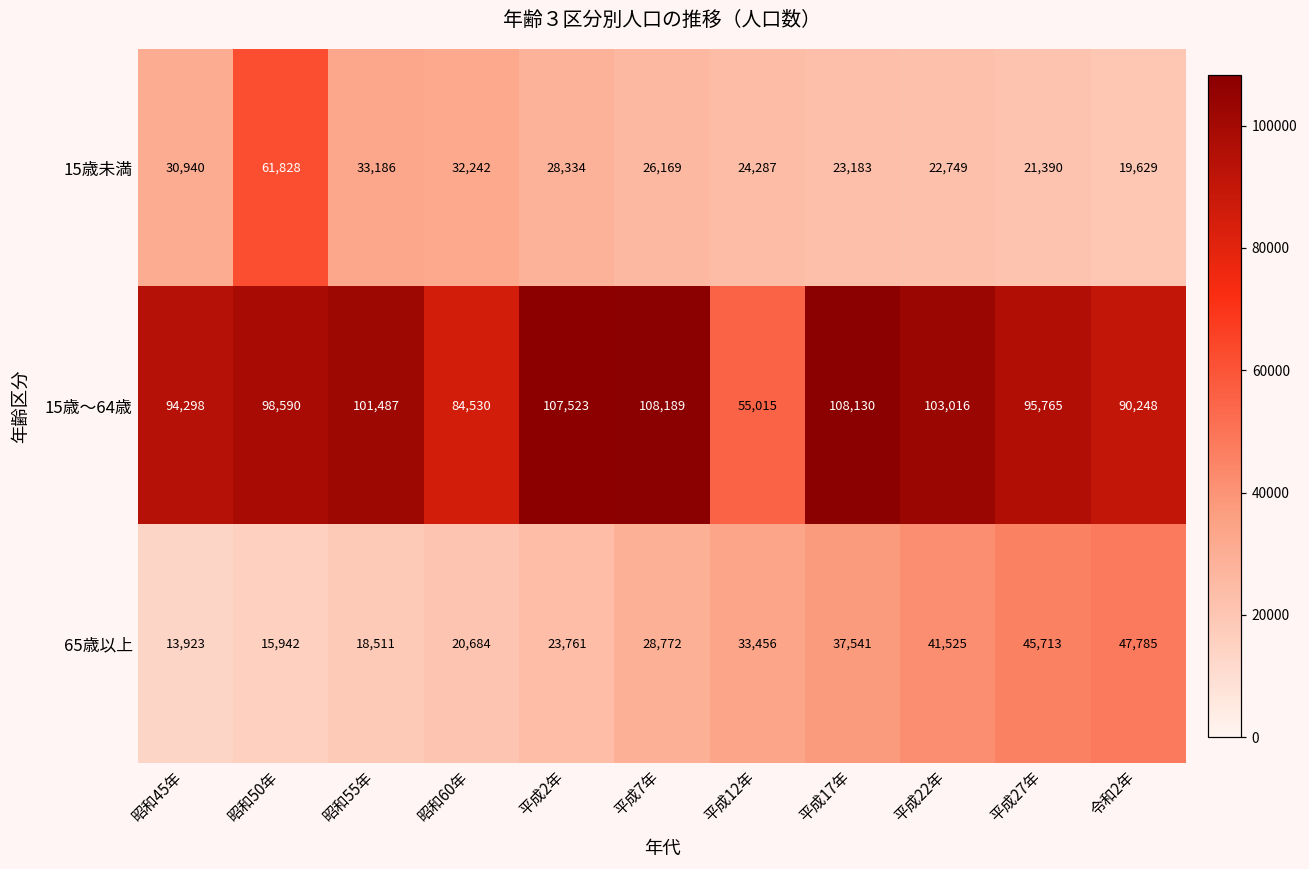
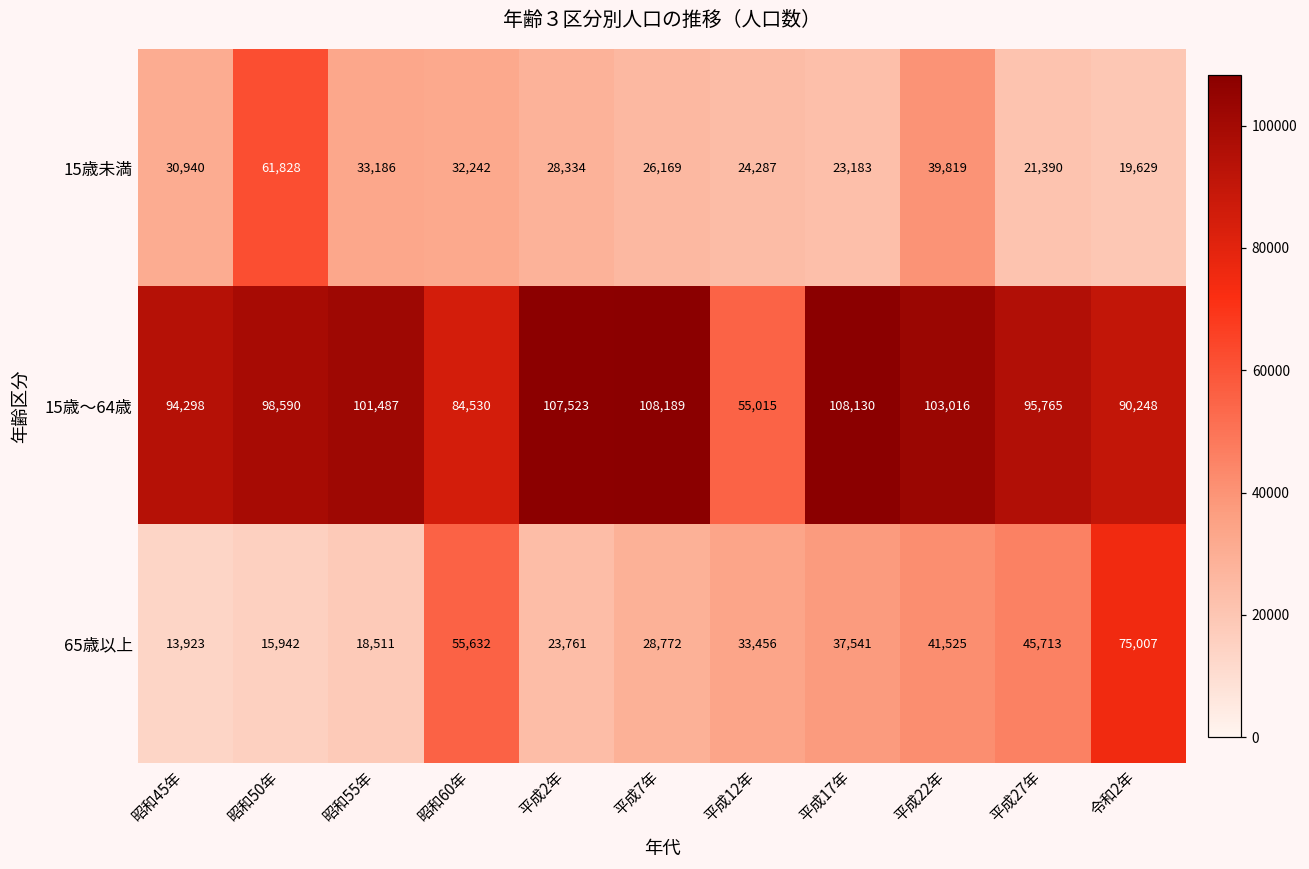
15歳未満, 平成22年: 22,749 -> 39,819
65歳以上, 昭和60年: 20,684 -> 55,632
65歳以上, 令和2年: 47,785 -> 75,007
